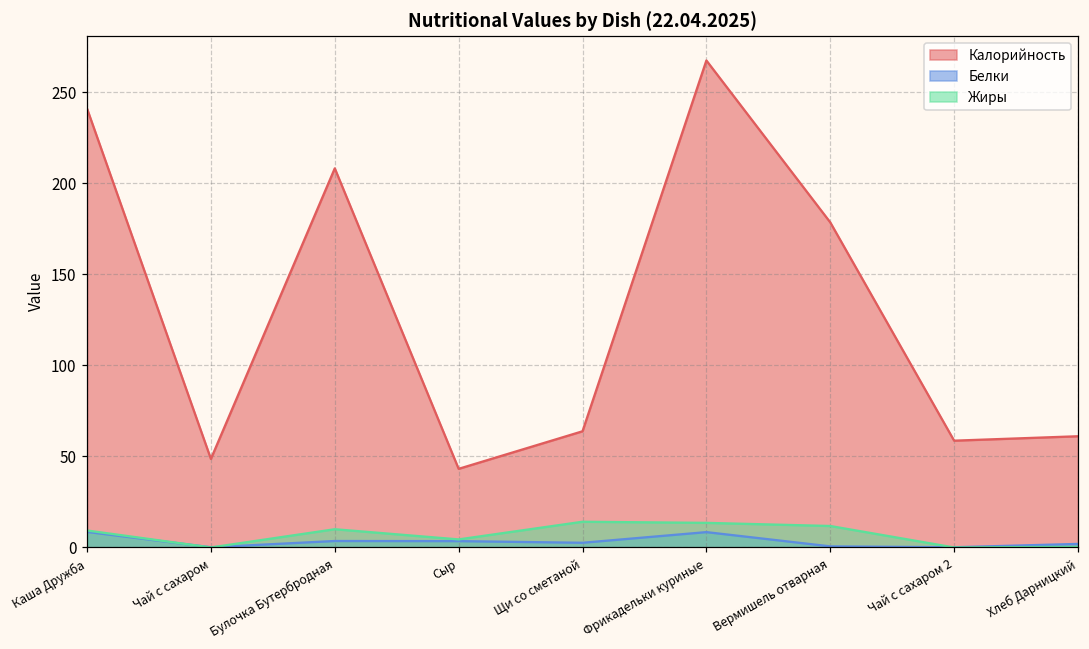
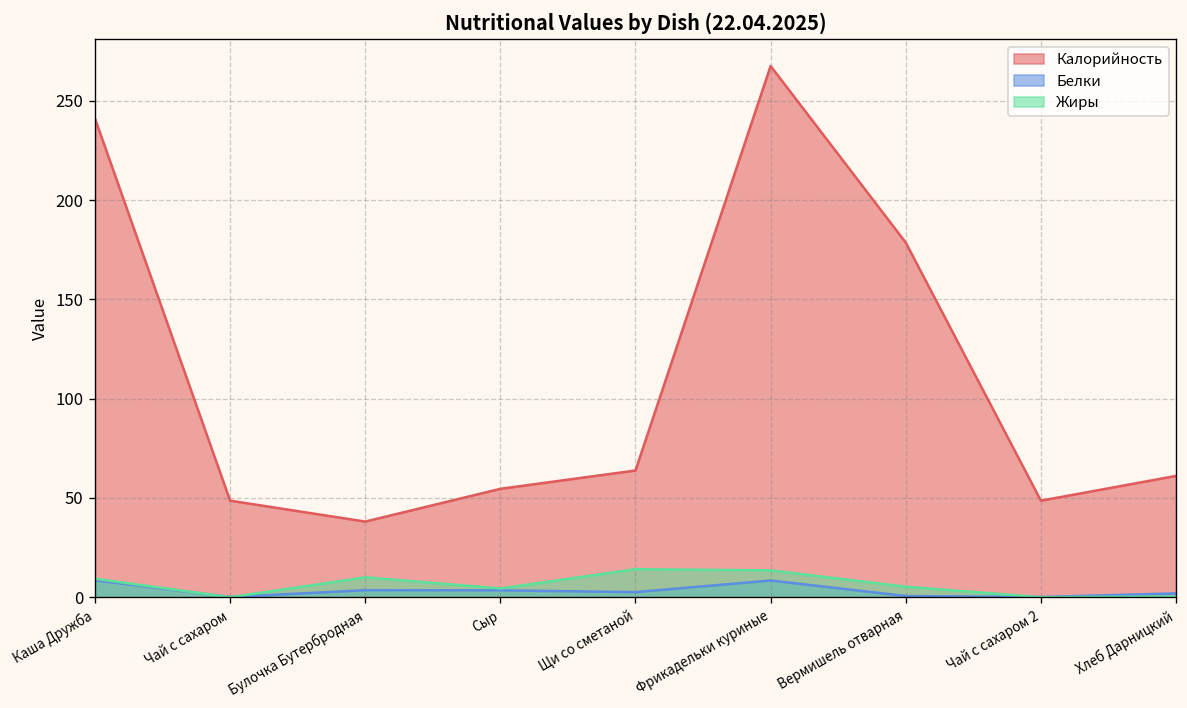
Калорийность, Булочка Бутербродная: 208 -> 38
Калорийность, Сыр: 43 -> 55
Жиры, Вермишель отварная: 12 -> 5
Калорийность, Чай с сахаром 2: 59 -> 49
